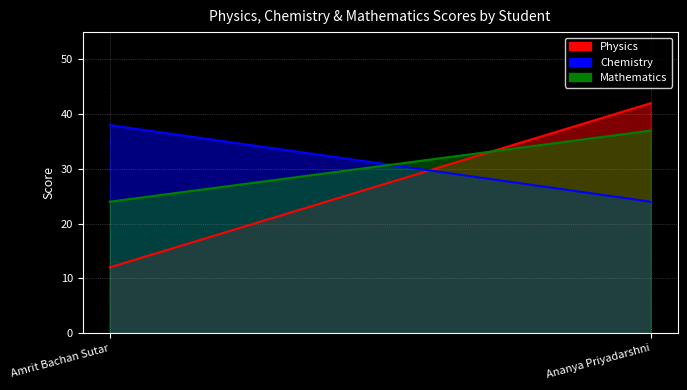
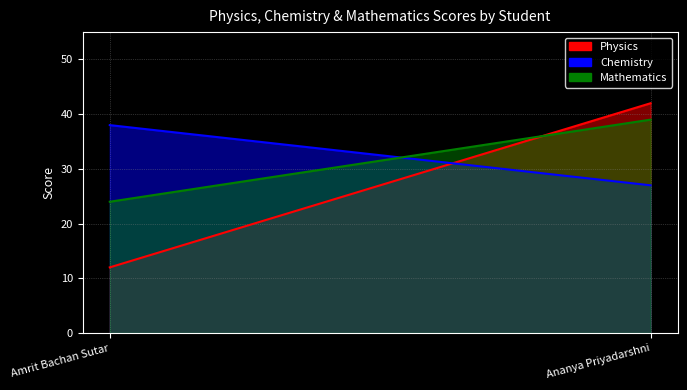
Chemistry, Ananya Priyadarshni: 24 -> 27
Mathematics, Ananya Priyadarshni: 37 -> 39
